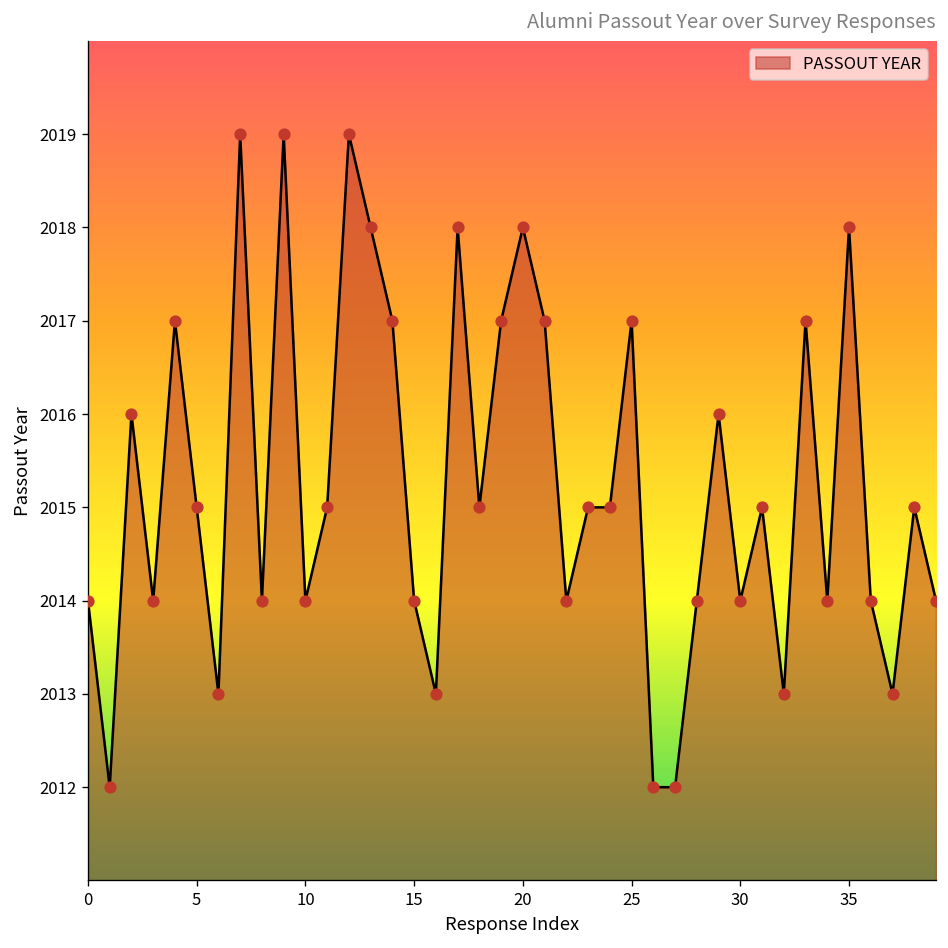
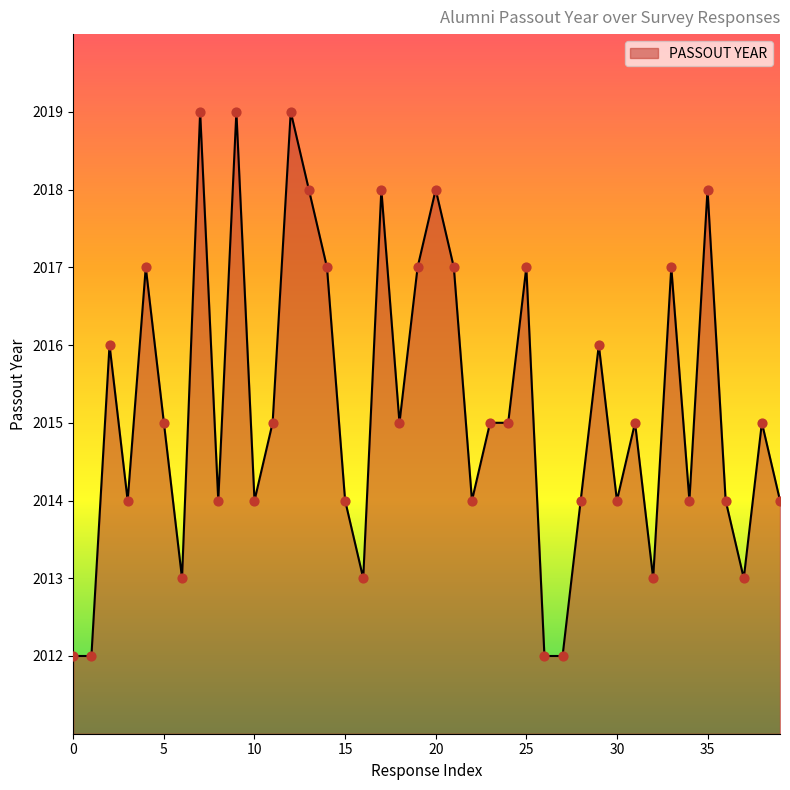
0: 2014 -> 2012
